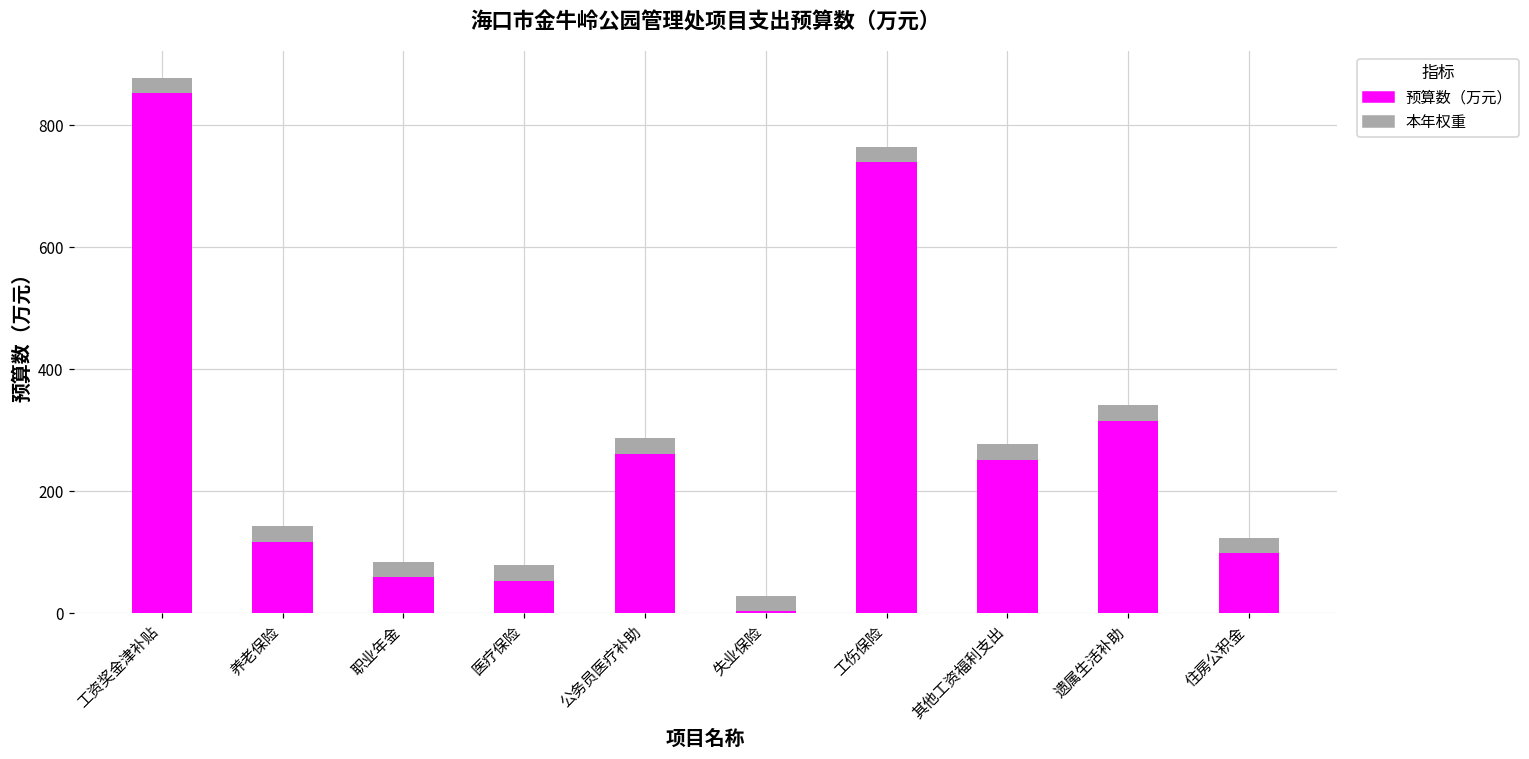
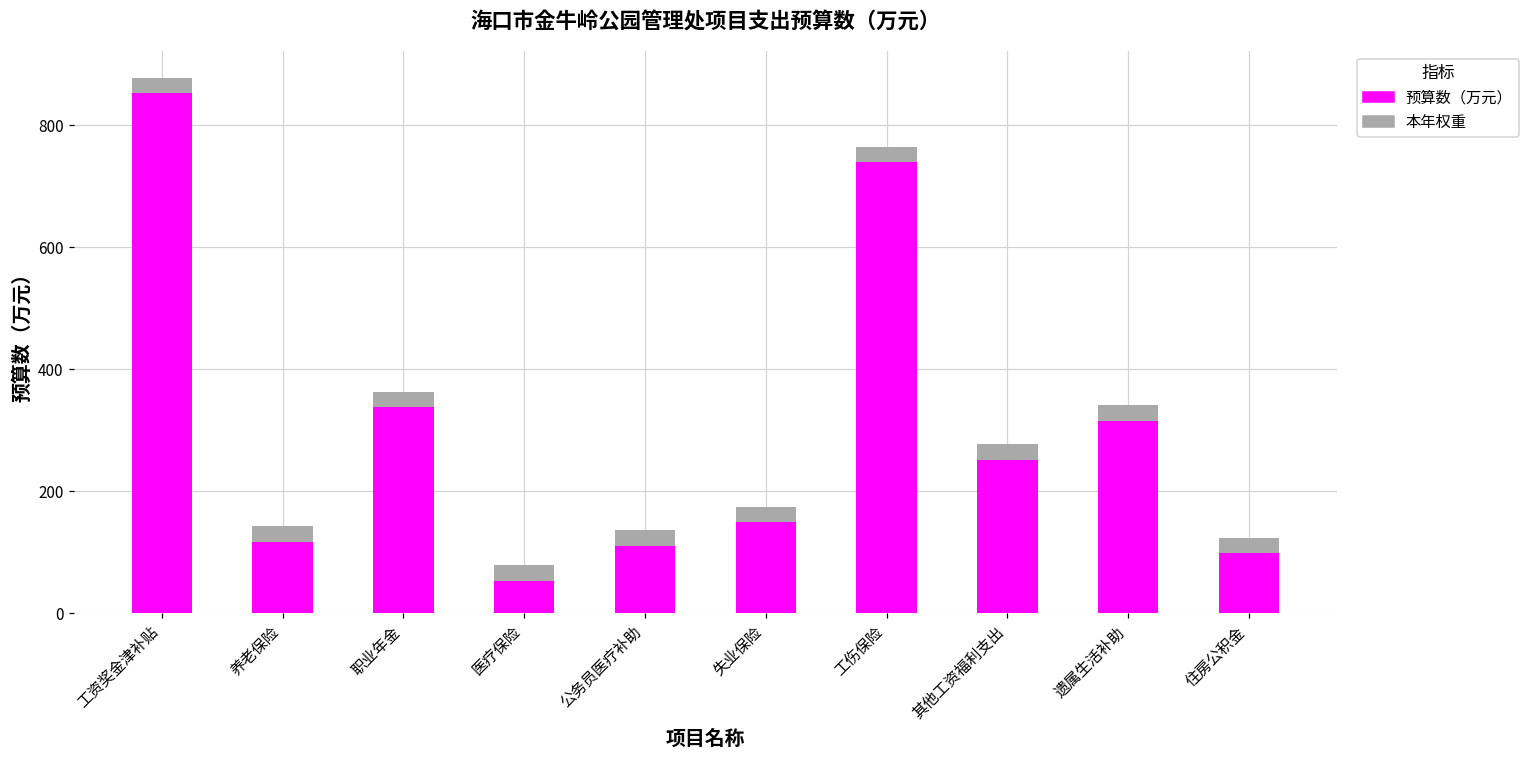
预算数（万元）, 职业年金: 60 -> 340
预算数（万元）, 公务员医疗补助: 260 -> 110
预算数（万元）, 失业保险: 0 -> 150
